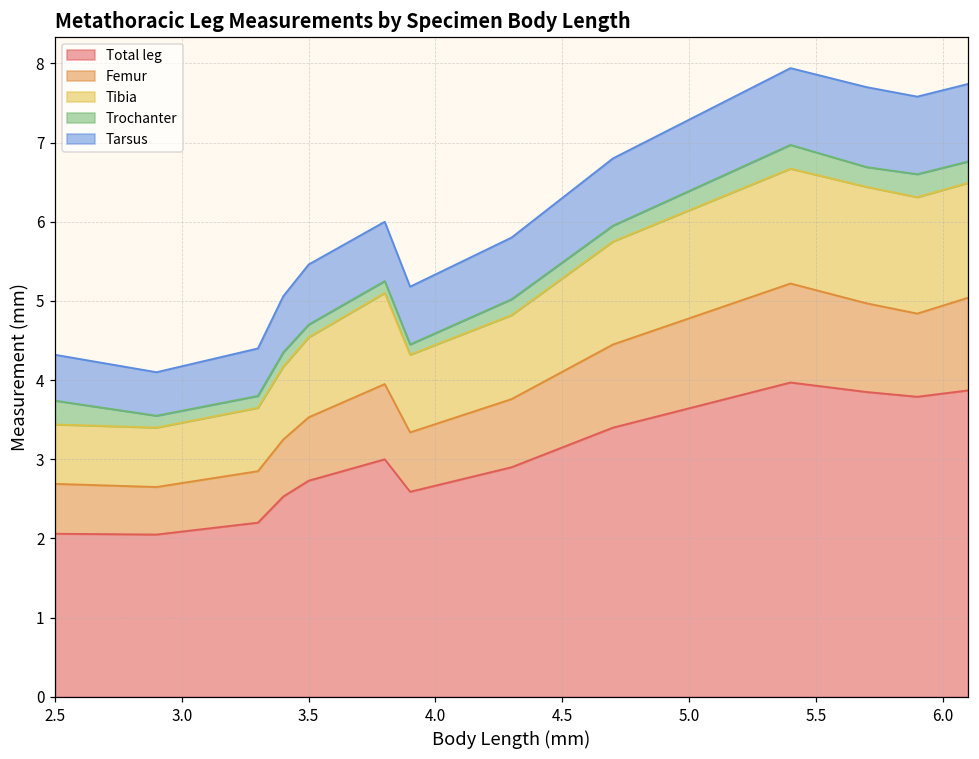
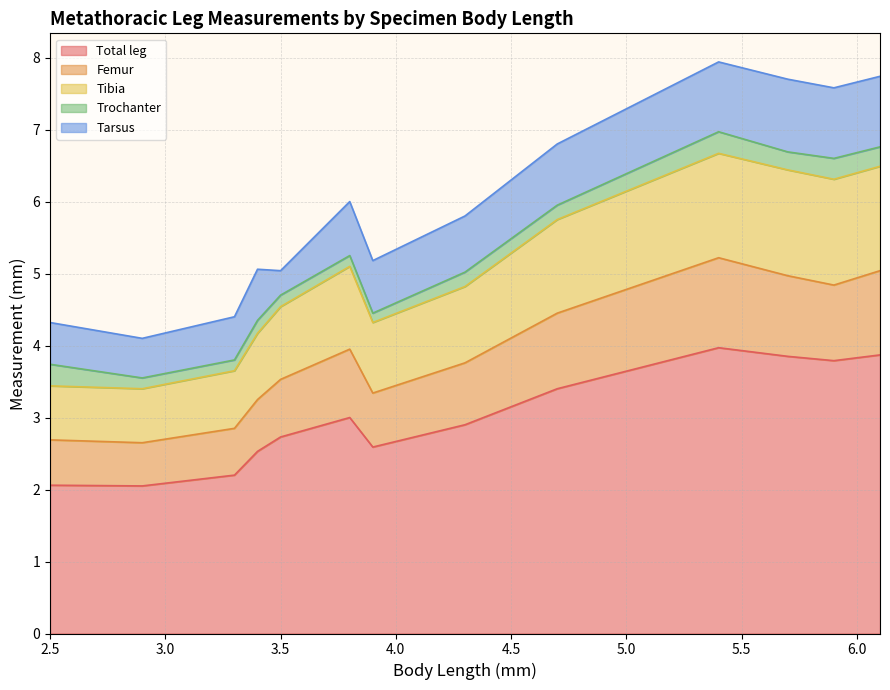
Tarsus, 3.5: 0.8 -> 0.3
